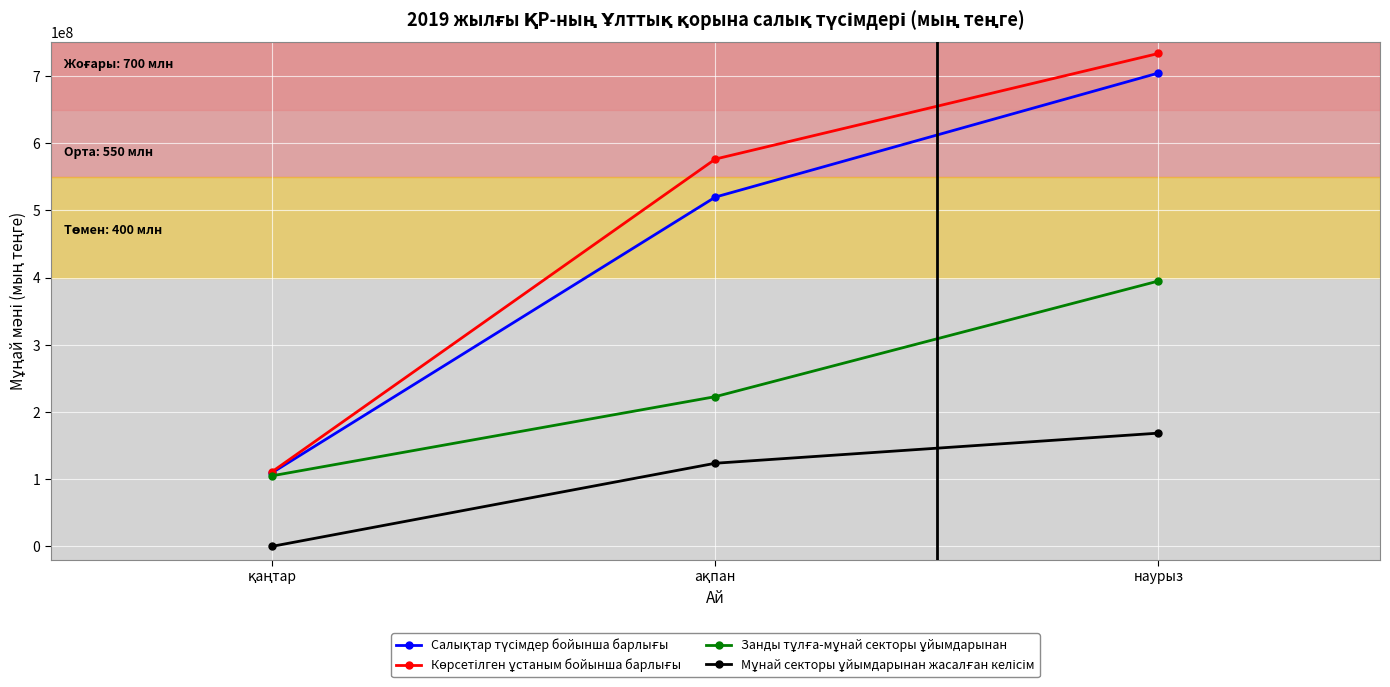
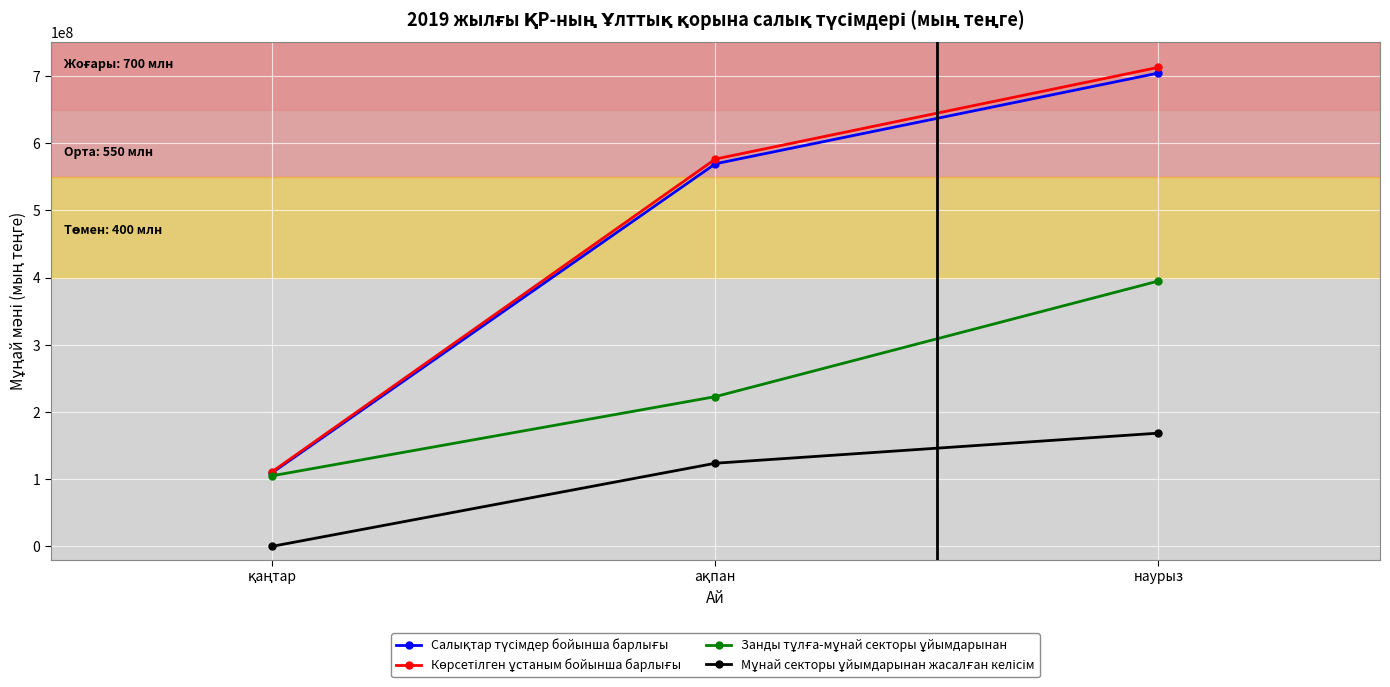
Салықтар түсімдер бойынша барлығы, ақпан: 520000000 -> 570000000
Көрсетілген ұстаным бойынша барлығы, наурыз: 730000000 -> 710000000
